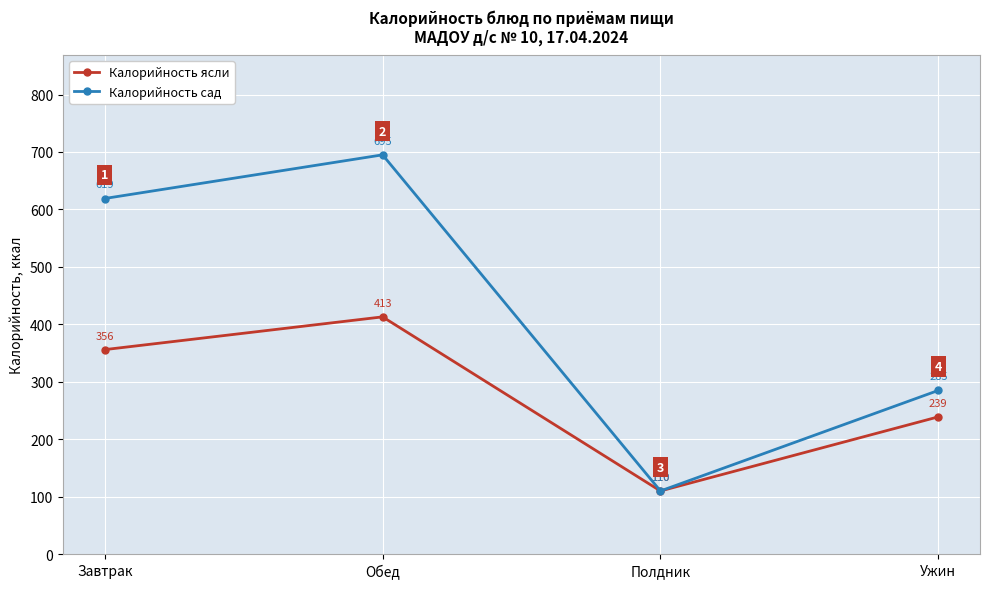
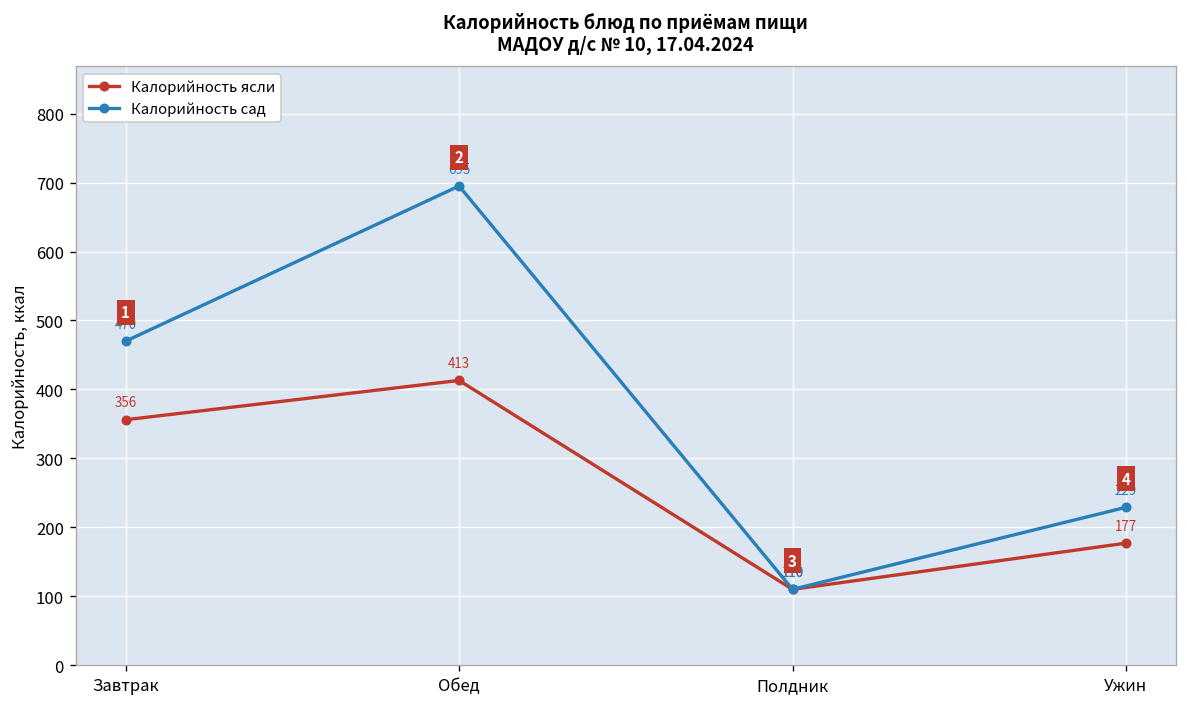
Калорийность сад, Завтрак: 619 -> 470
Калорийность ясли, Ужин: 239 -> 177
Калорийность сад, Ужин: 285 -> 229
